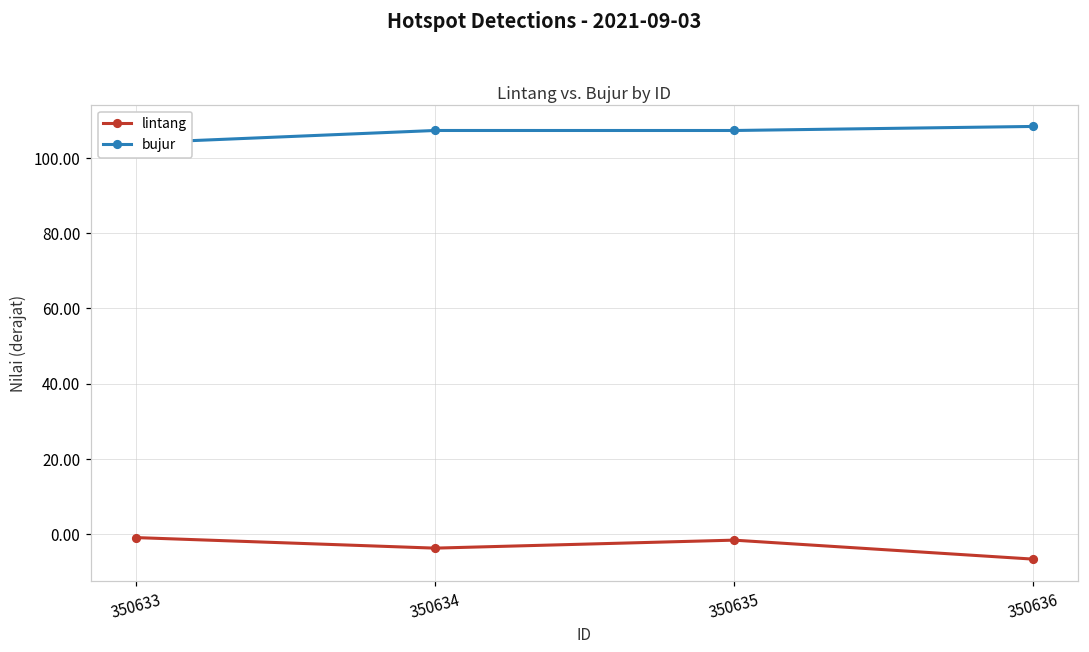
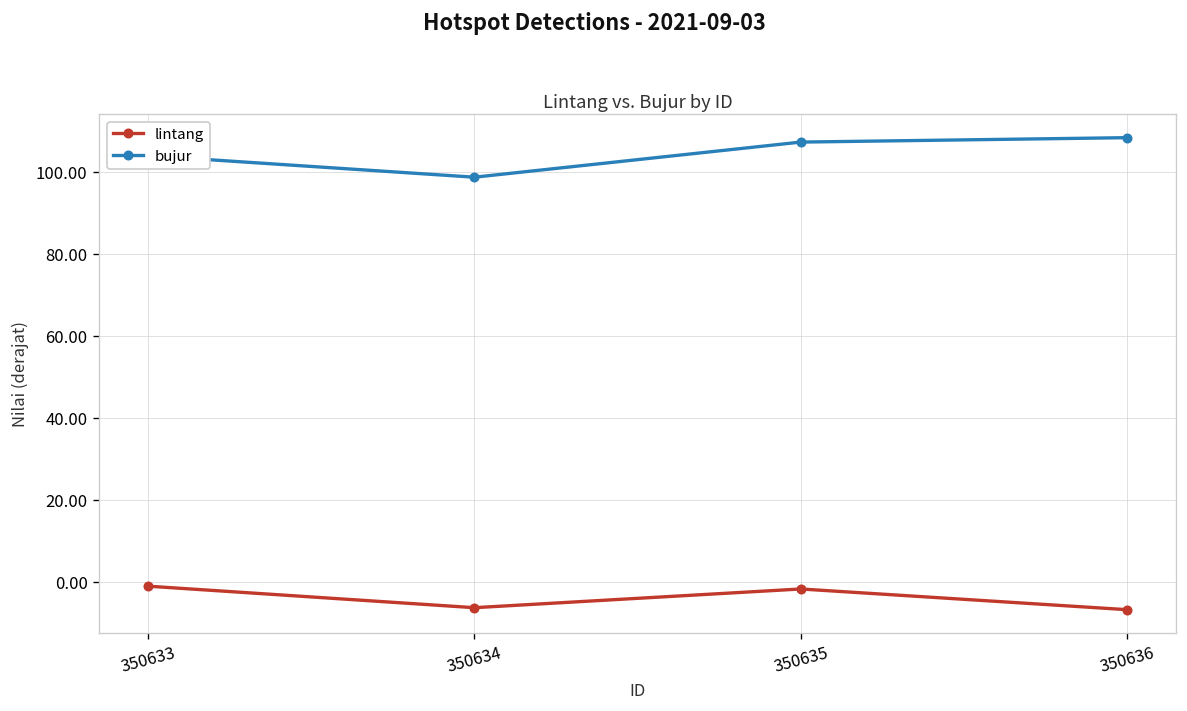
lintang, 350634: -4 -> -6
bujur, 350634: 107 -> 99
